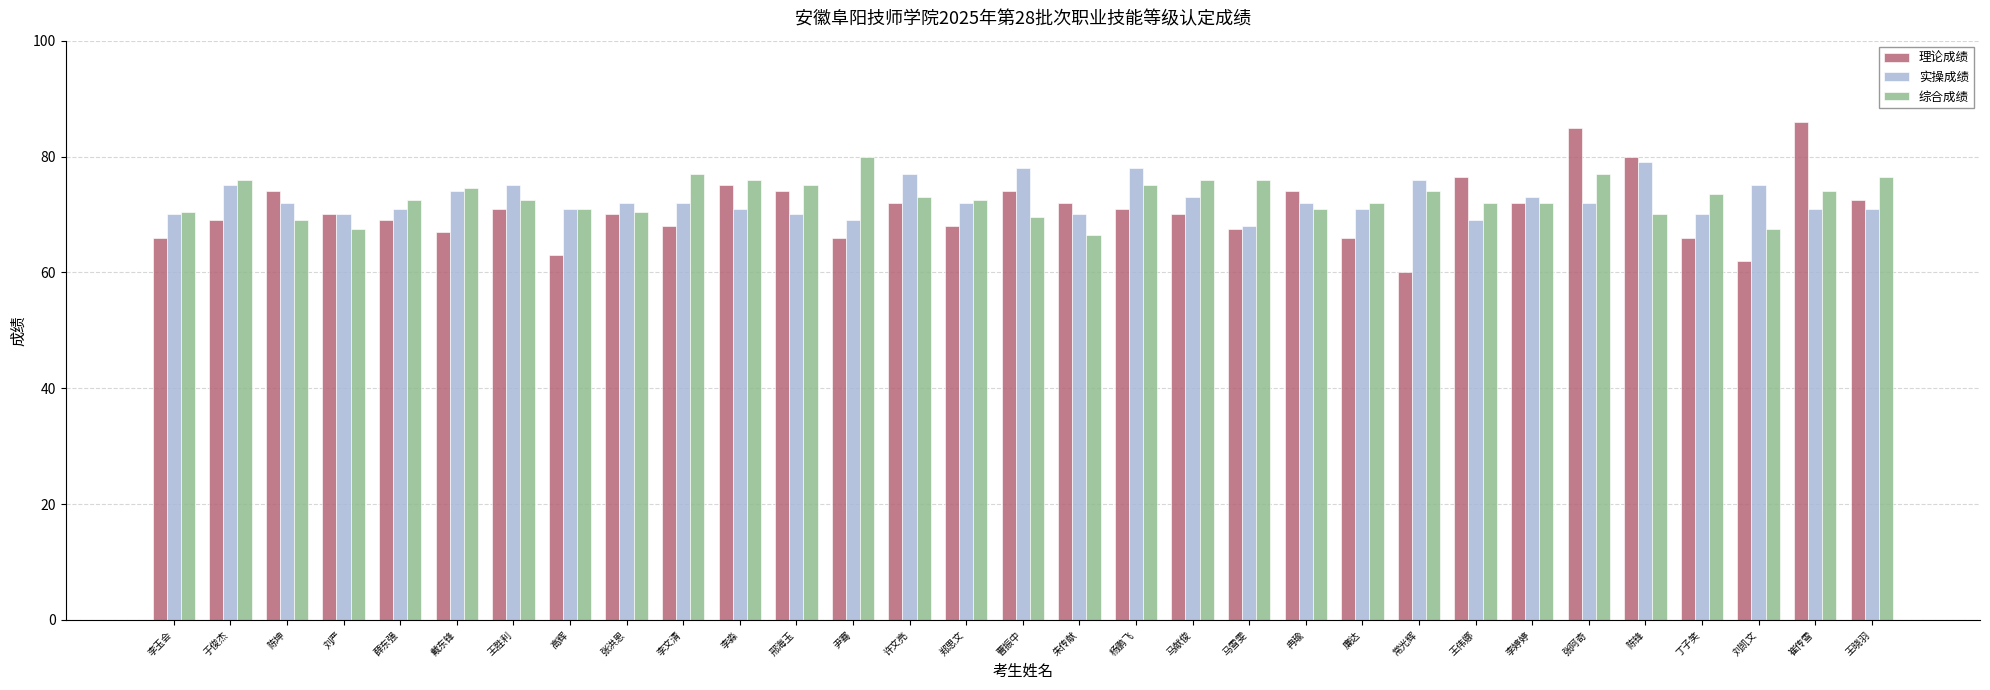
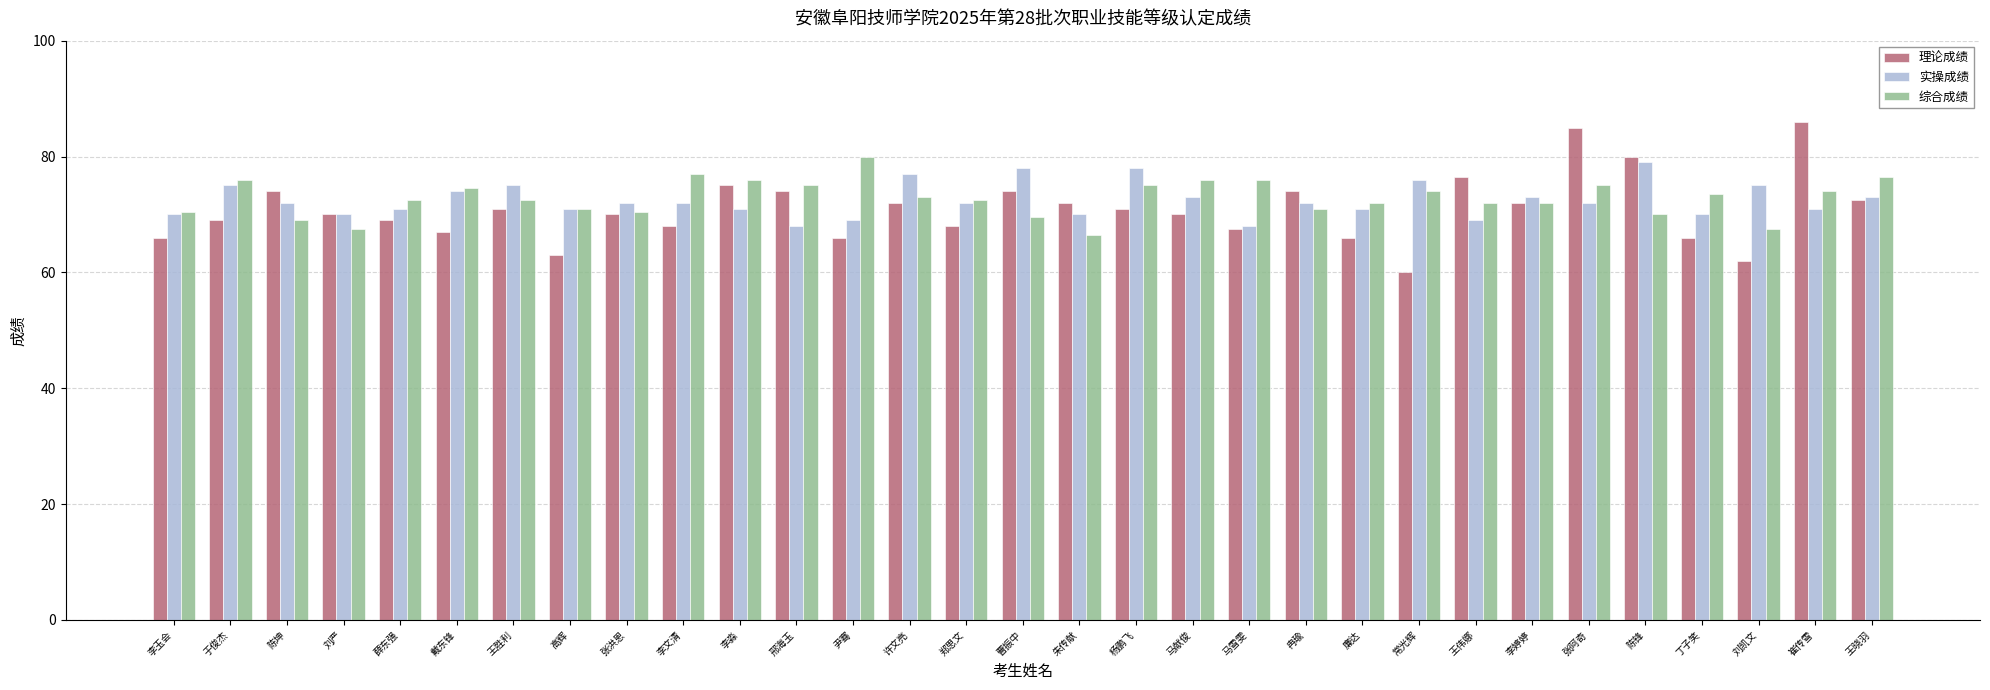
实操成绩, 邢海玉: 70 -> 68
综合成绩, 张阿奇: 77 -> 75
实操成绩, 王晓羽: 71 -> 73
